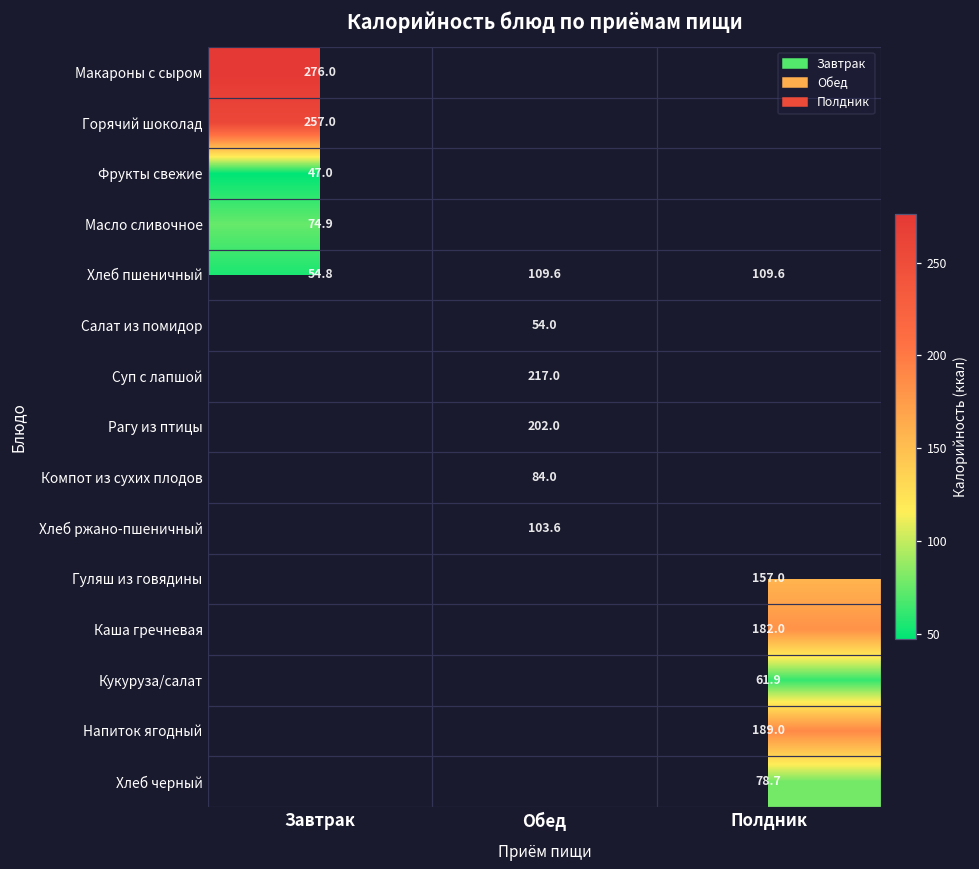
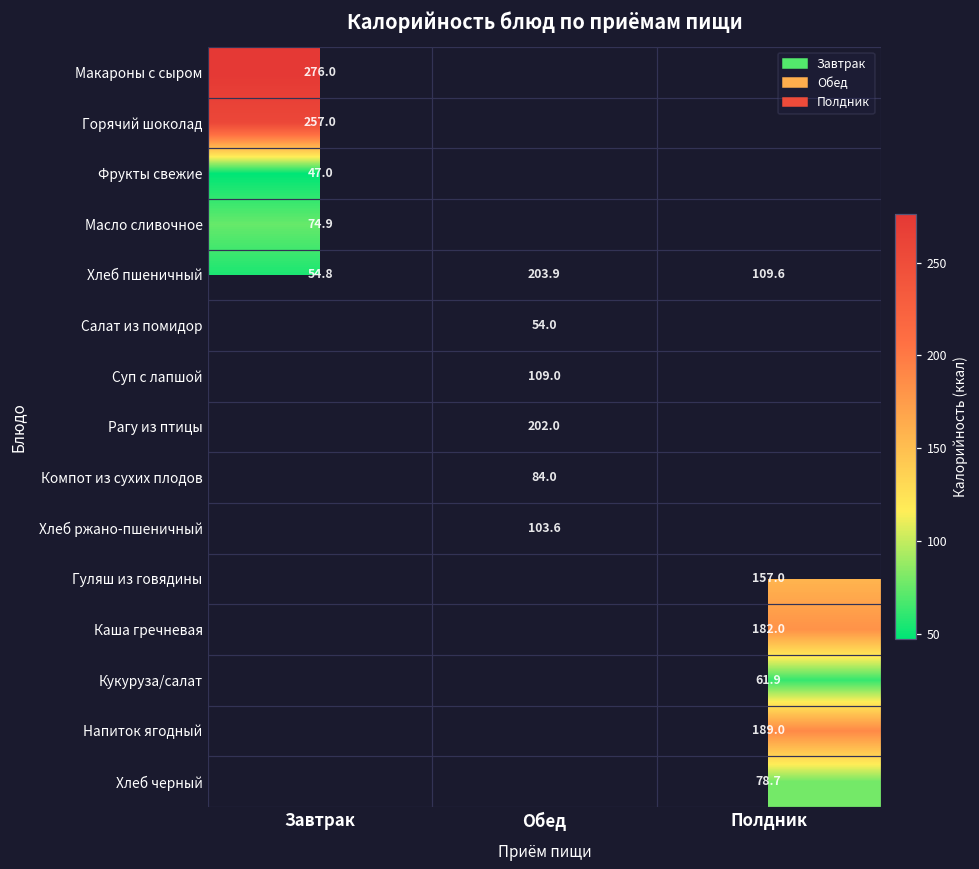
Хлеб пшеничный, Обед: 109.6 -> 203.9
Суп с лапшой, Обед: 217.0 -> 109.0
